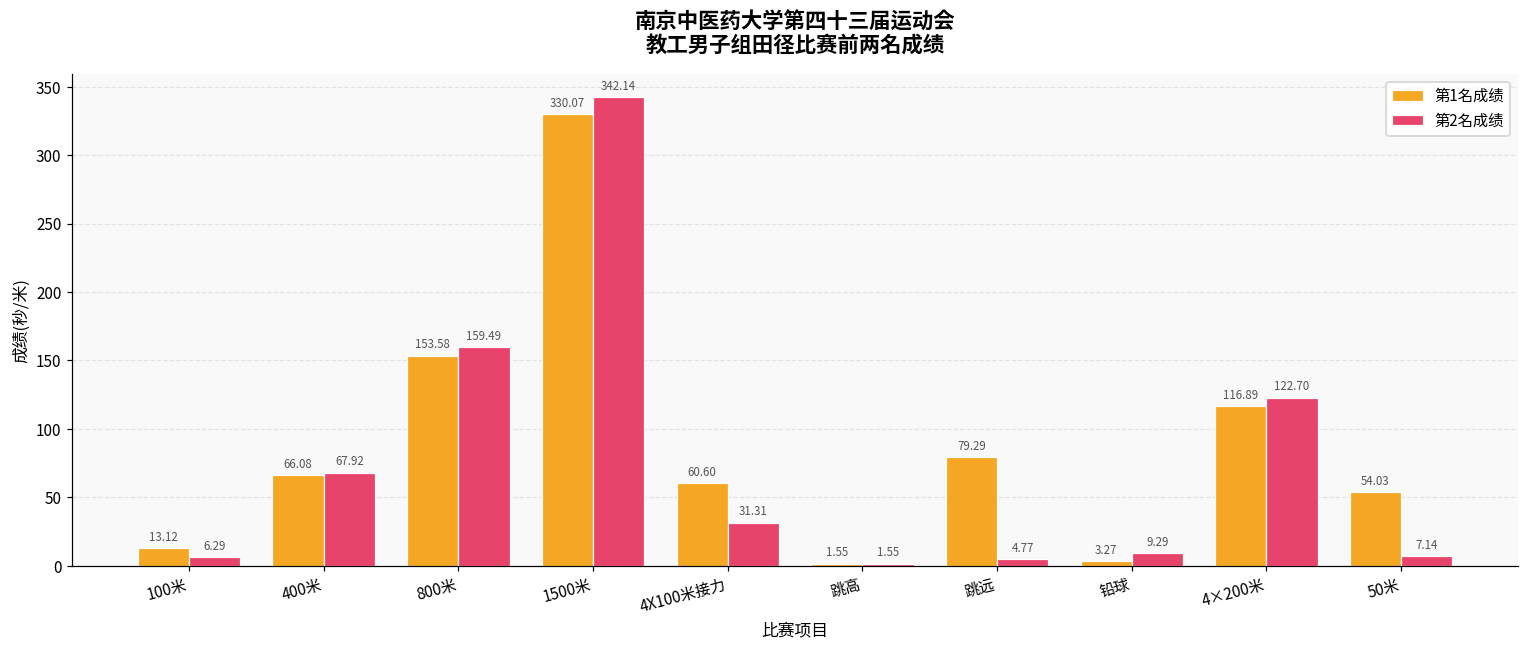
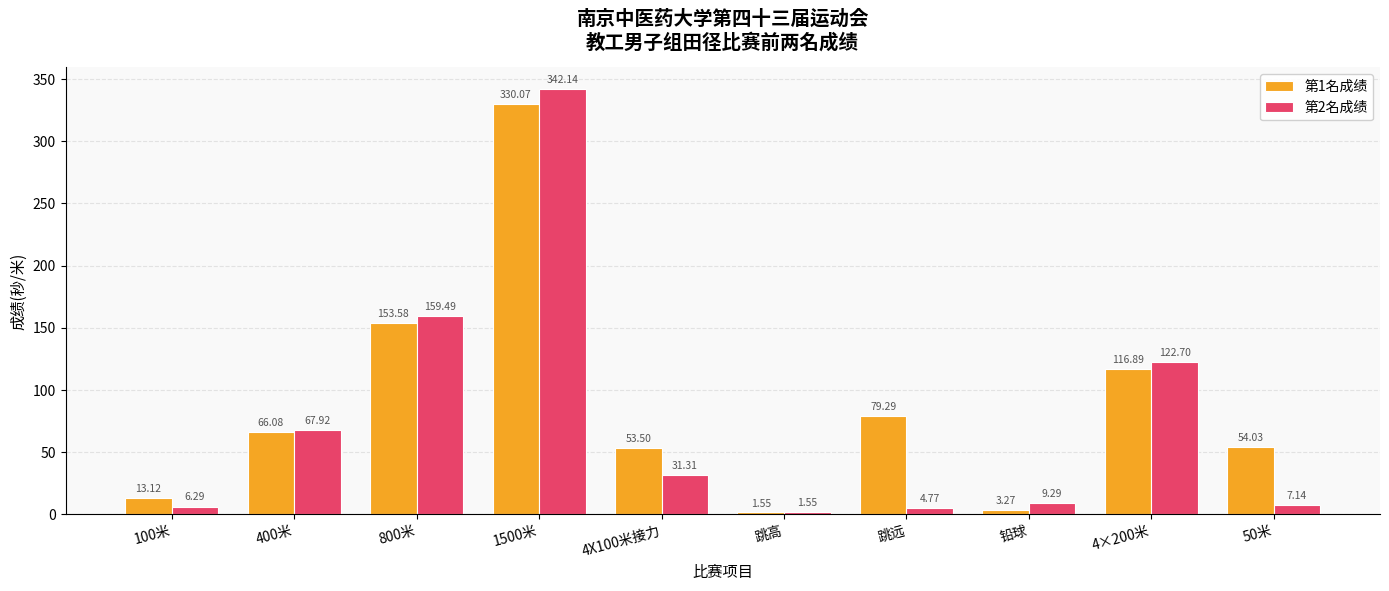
第1名成绩, 4X100米接力: 60.60 -> 53.50
